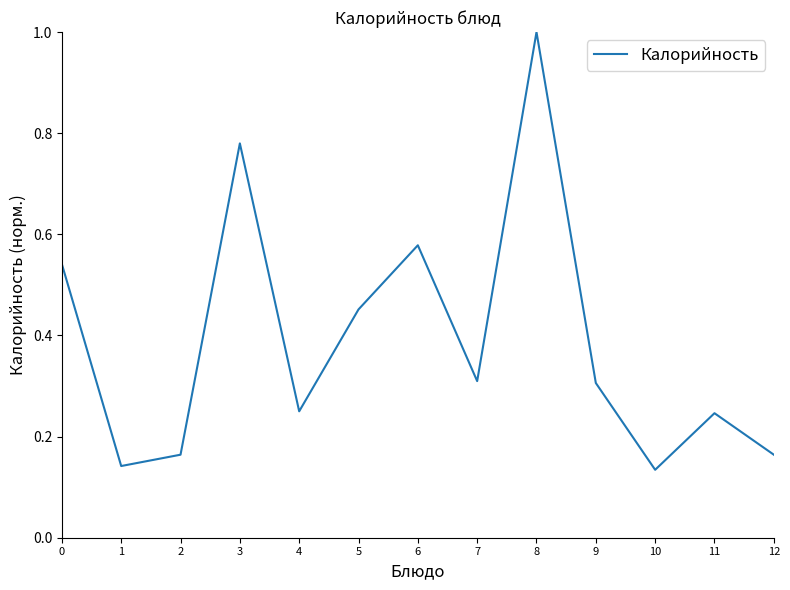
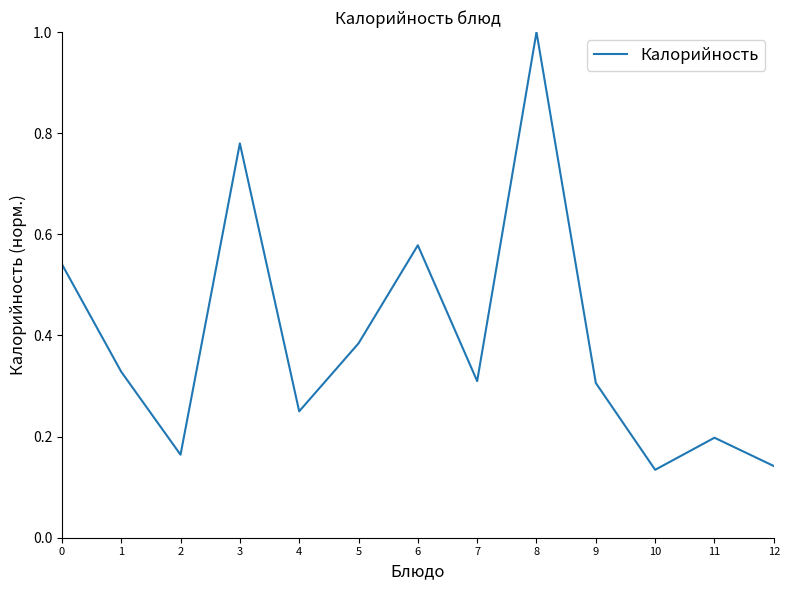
1: 0.14 -> 0.33
5: 0.45 -> 0.38
11: 0.25 -> 0.20
12: 0.16 -> 0.14
